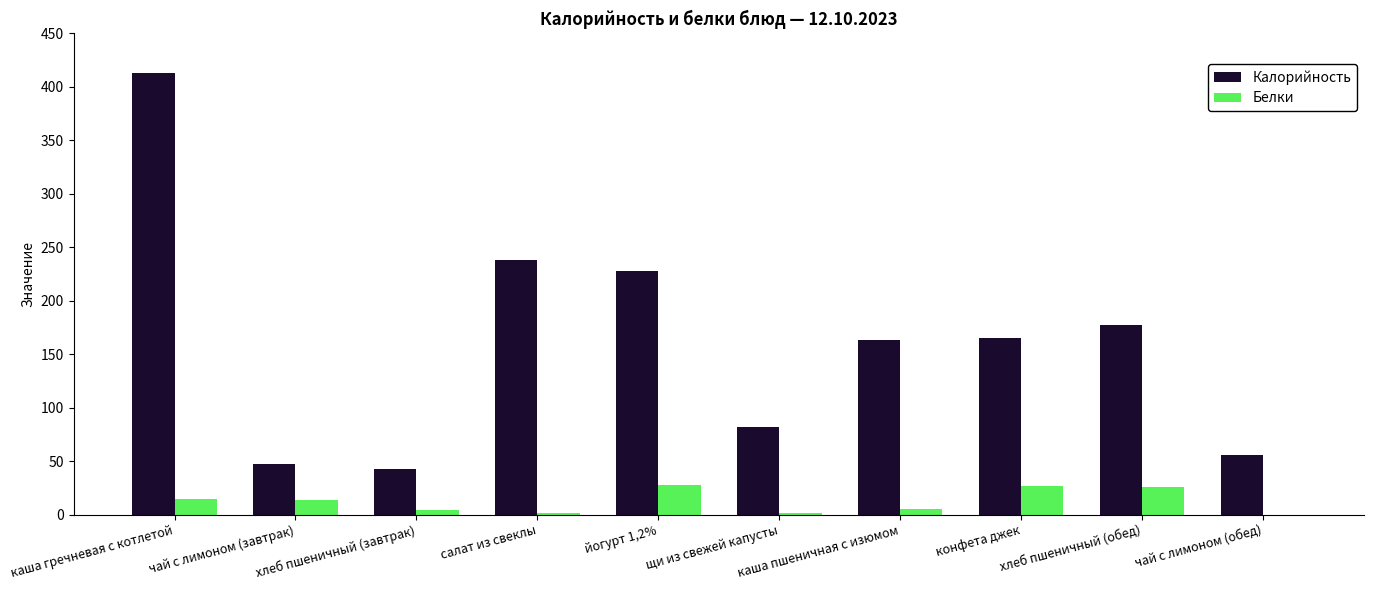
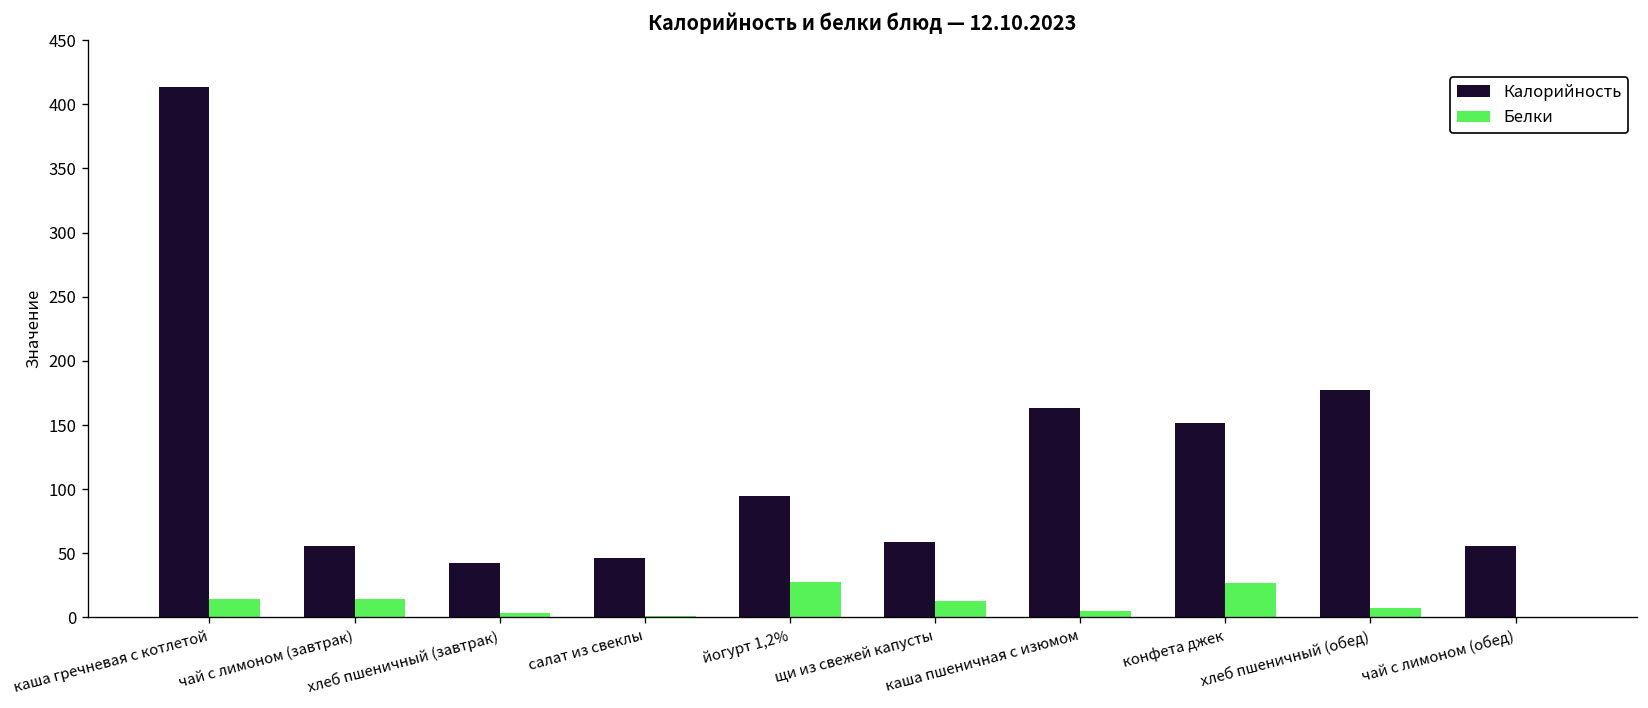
Калорийность, чай с лимоном (завтрак): 47 -> 56
Калорийность, салат из свеклы: 238 -> 46
Калорийность, йогурт 1,2%: 228 -> 95
Калорийность, щи из свежей капусты: 82 -> 59
Белки, щи из свежей капусты: 1 -> 13
Калорийность, конфета джек: 165 -> 152
Белки, хлеб пшеничный (обед): 26 -> 8
